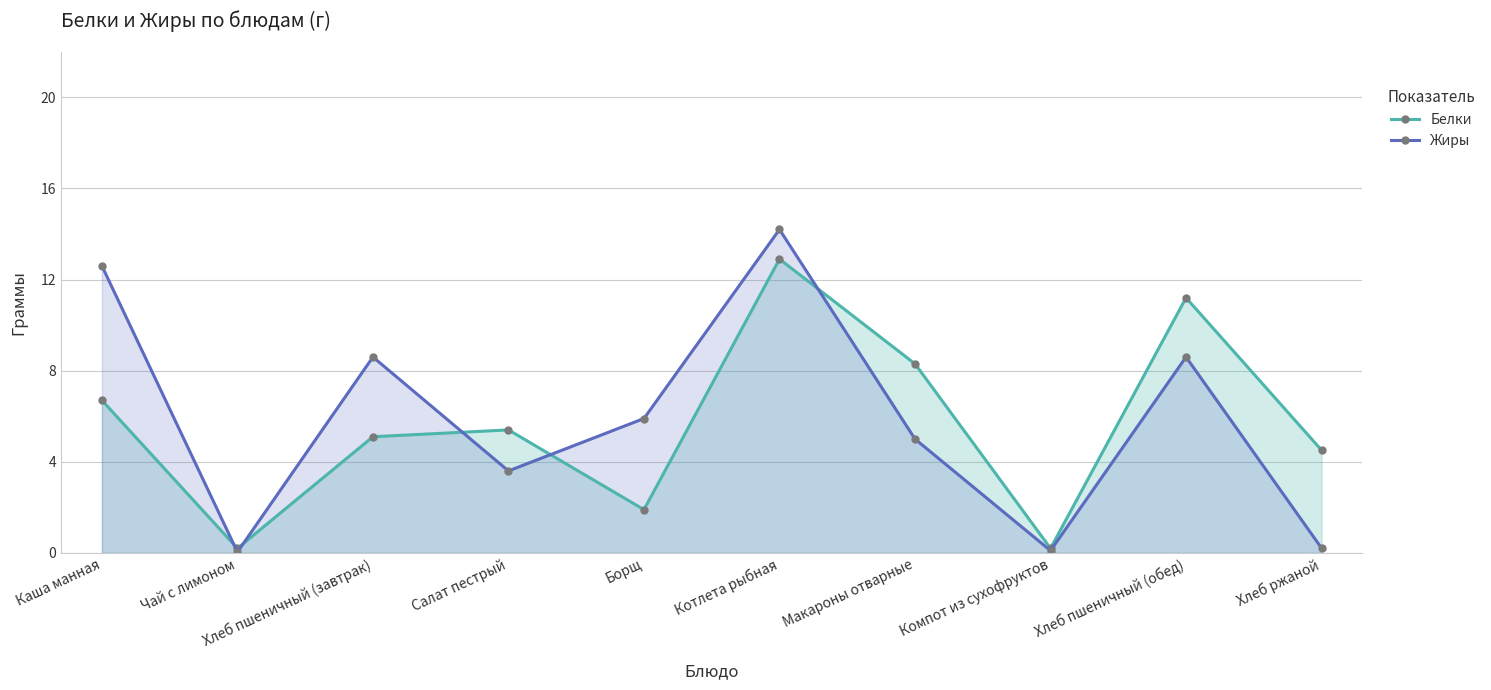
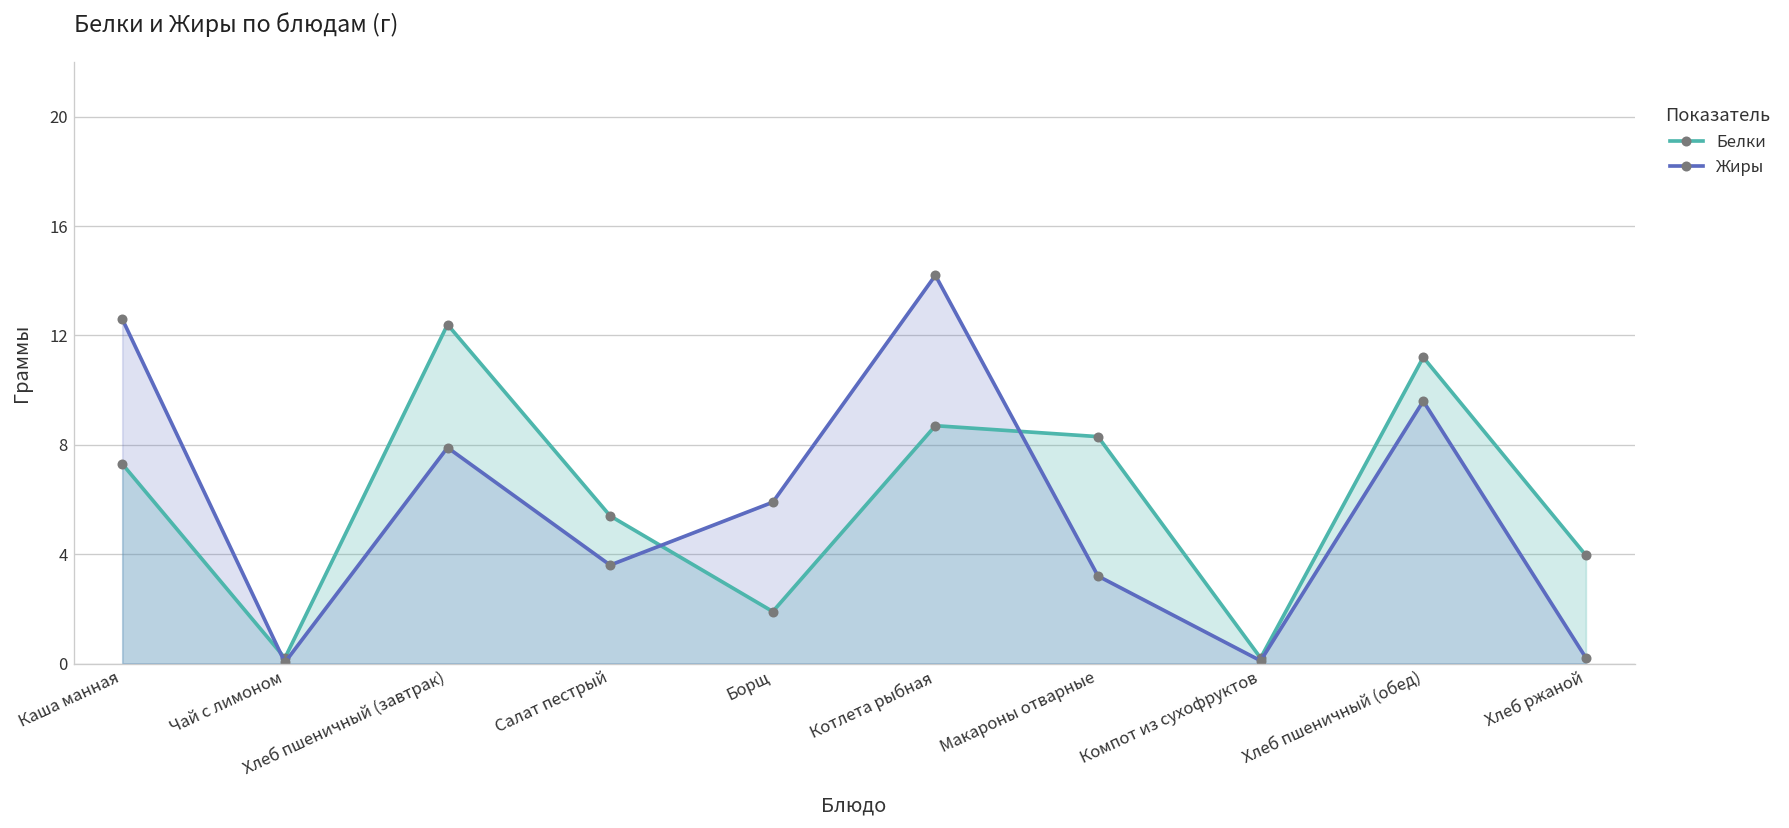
Белки, Каша манная: 6.7 -> 7.3
Белки, Хлеб пшеничный (завтрак): 5.1 -> 12.4
Жиры, Хлеб пшеничный (завтрак): 8.6 -> 7.9
Белки, Котлета рыбная: 12.9 -> 8.7
Жиры, Макароны отварные: 5.0 -> 3.2
Жиры, Хлеб пшеничный (обед): 8.6 -> 9.6
Белки, Хлеб ржаной: 4.5 -> 4.0
